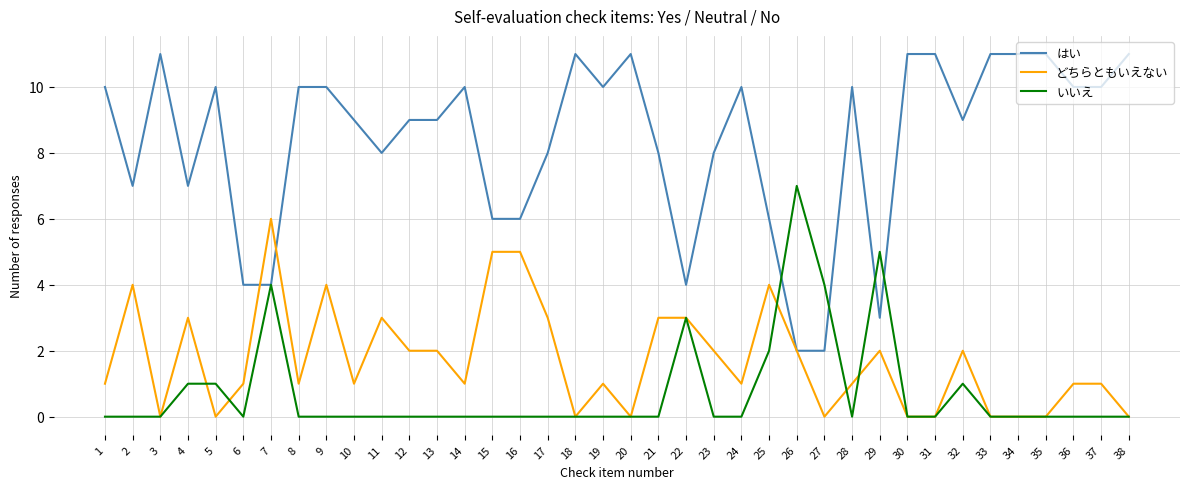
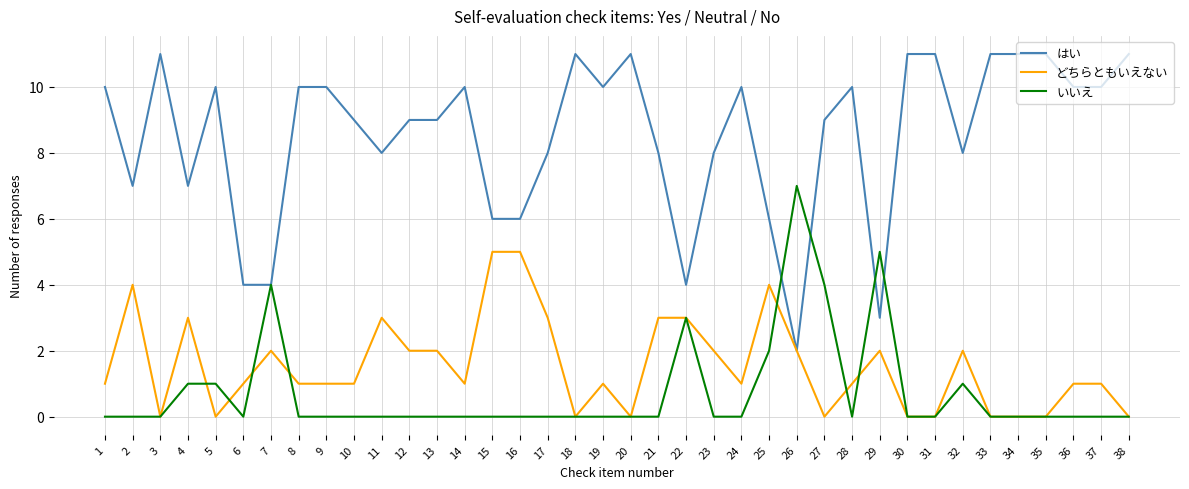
どちらともいえない, 7: 6 -> 2
どちらともいえない, 9: 4 -> 1
はい, 27: 2 -> 9
はい, 32: 9 -> 8
